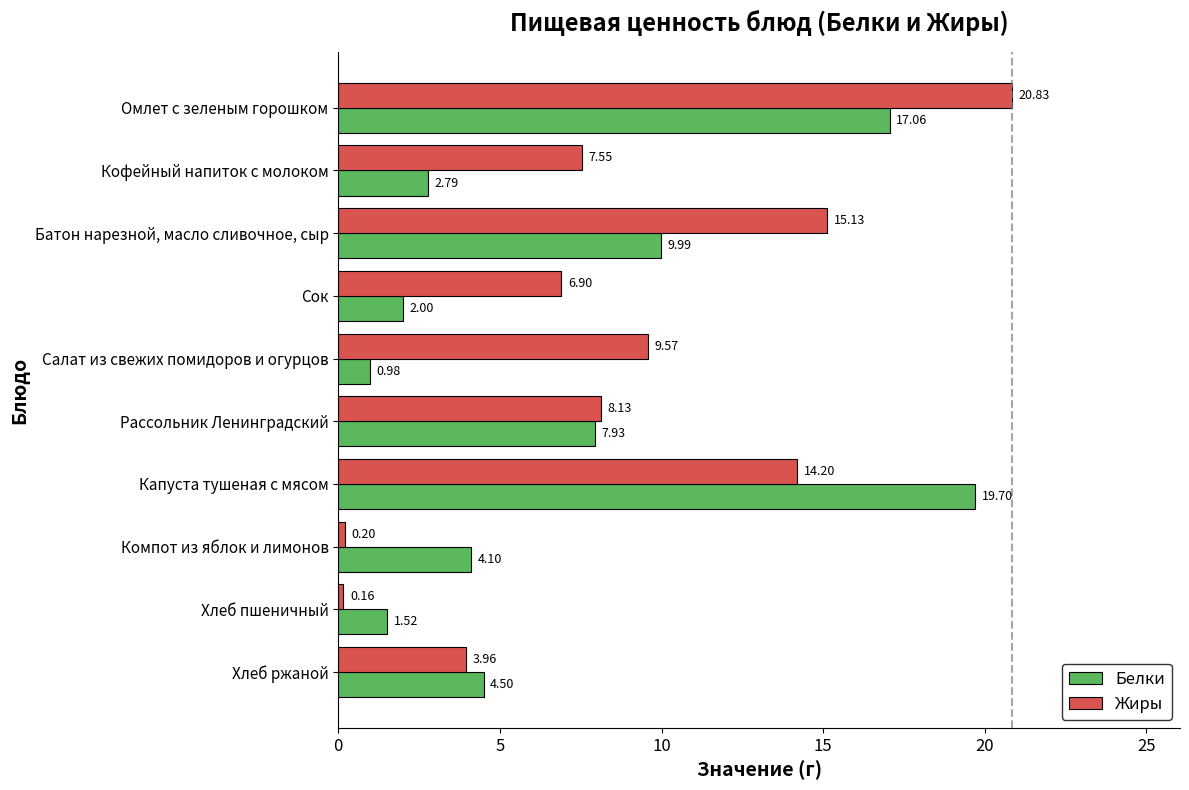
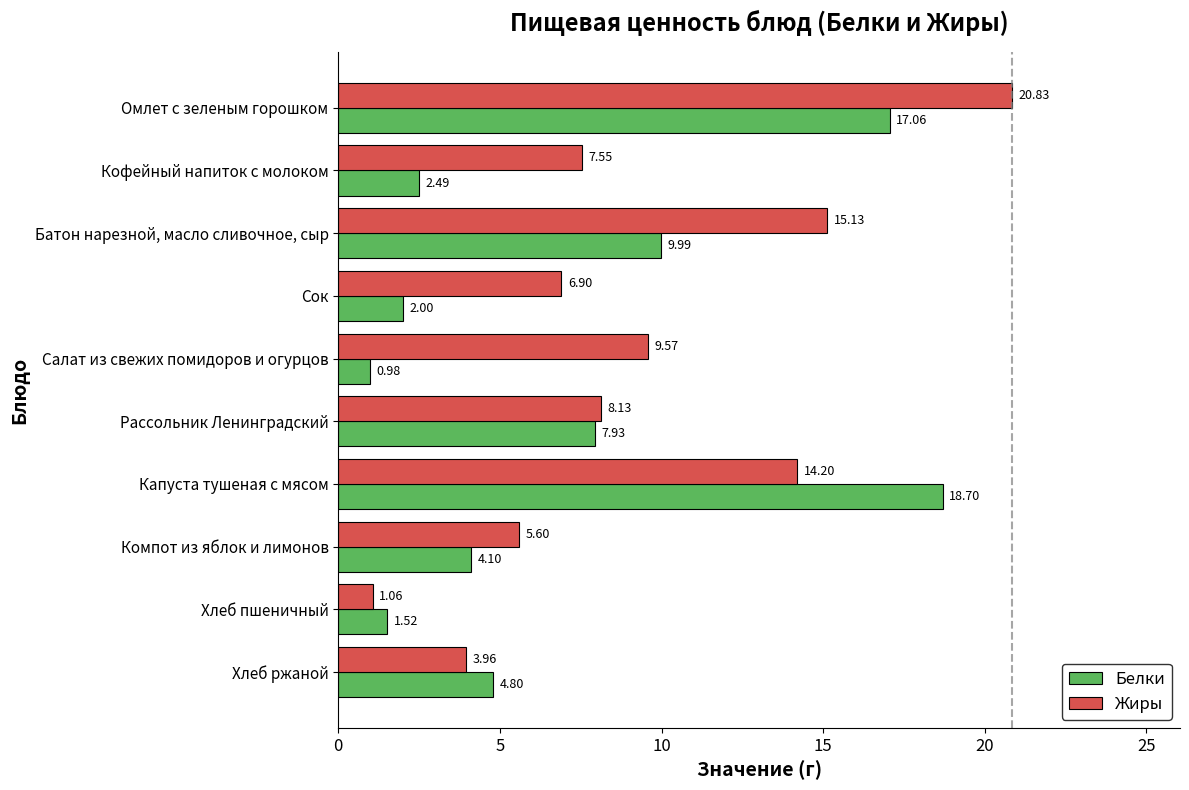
Белки, Кофейный напиток с молоком: 2.79 -> 2.49
Белки, Капуста тушеная с мясом: 19.70 -> 18.70
Жиры, Компот из яблок и лимонов: 0.20 -> 5.60
Жиры, Хлеб пшеничный: 0.16 -> 1.06
Белки, Хлеб ржаной: 4.50 -> 4.80
